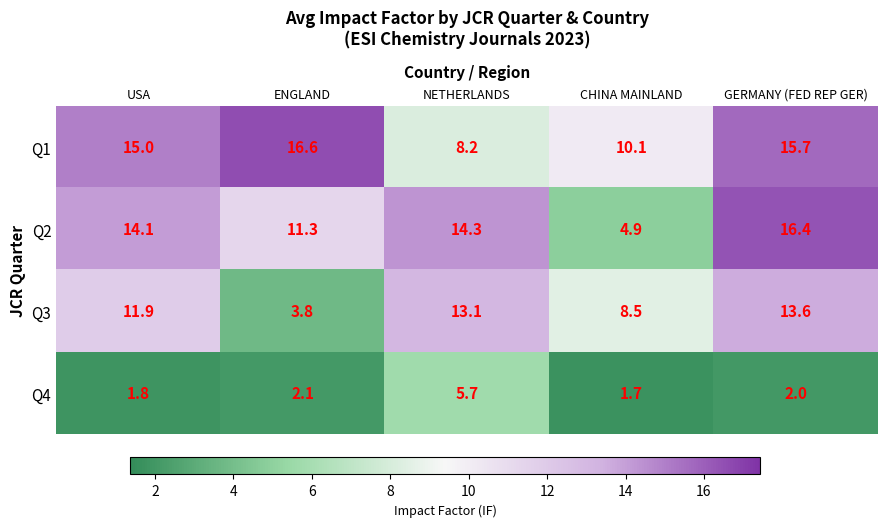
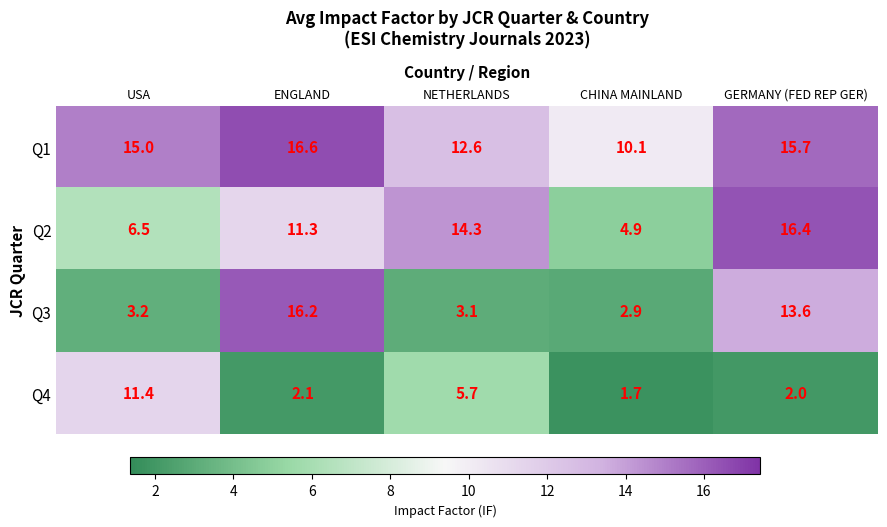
Q1, NETHERLANDS: 8.2 -> 12.6
Q2, USA: 14.1 -> 6.5
Q3, USA: 11.9 -> 3.2
Q3, ENGLAND: 3.8 -> 16.2
Q3, NETHERLANDS: 13.1 -> 3.1
Q3, CHINA MAINLAND: 8.5 -> 2.9
Q4, USA: 1.8 -> 11.4
